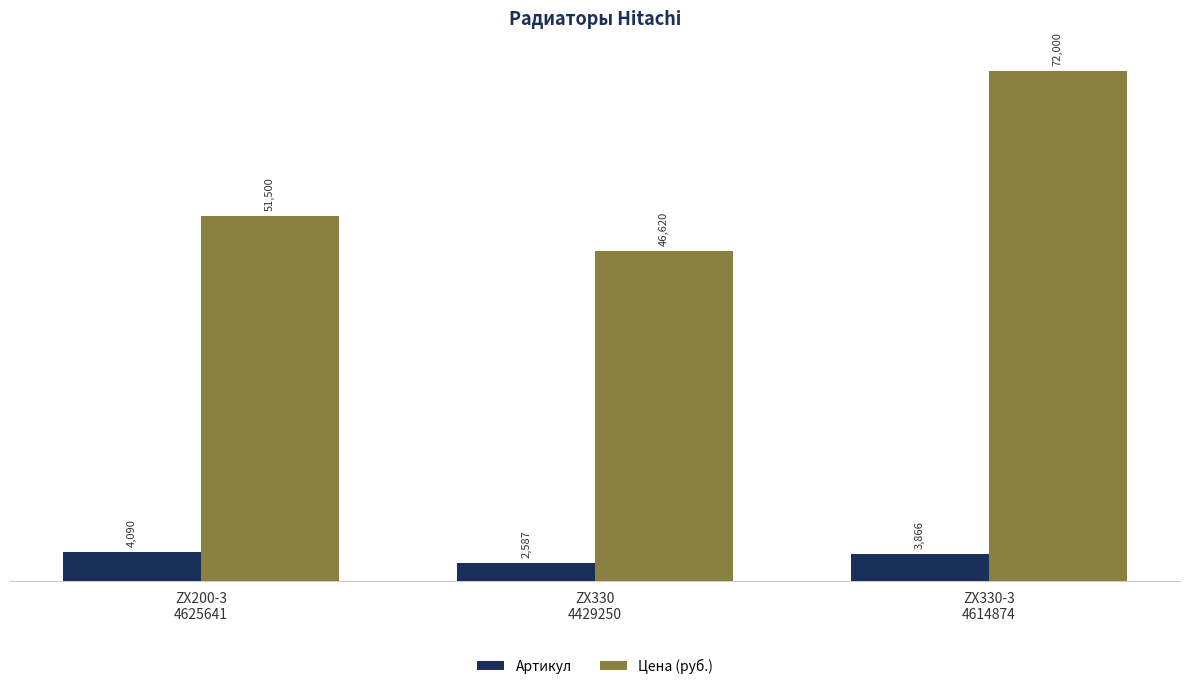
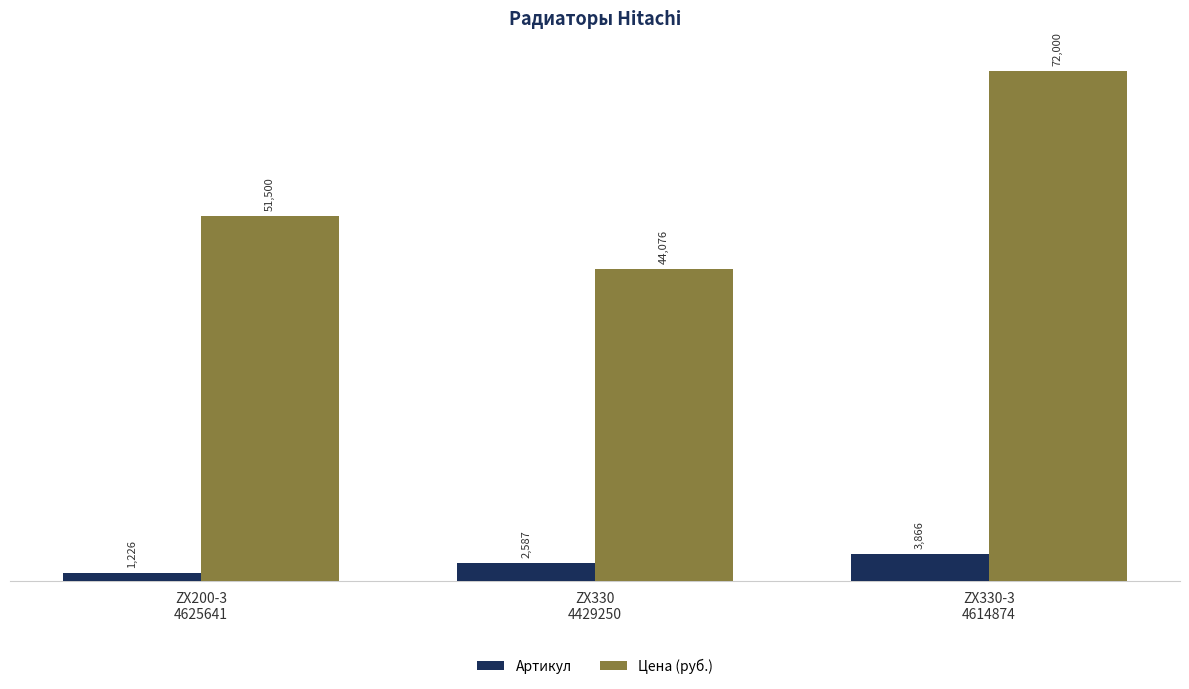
Артикул, ZX200-3 4625641: 4,090 -> 1,226
Цена (руб.), ZX330 4429250: 46,620 -> 44,076
